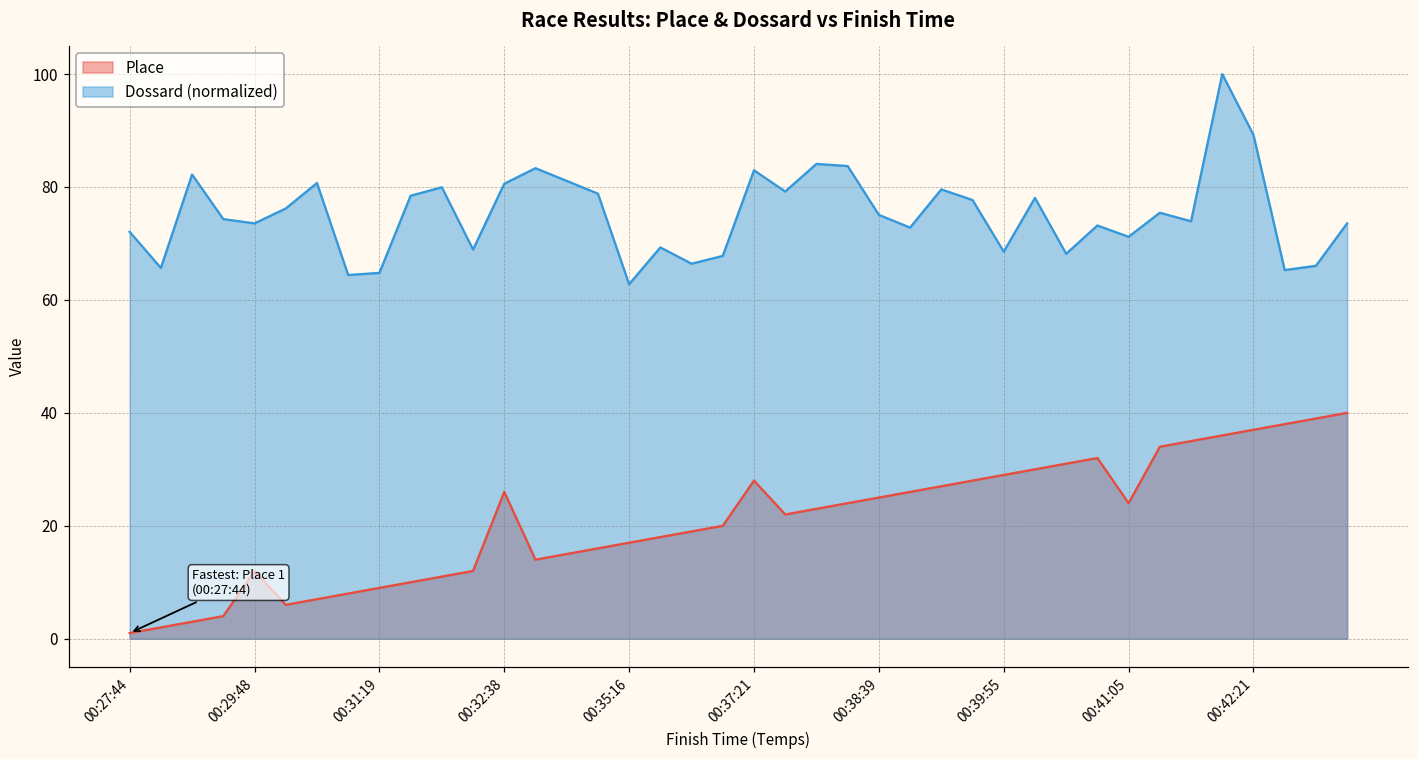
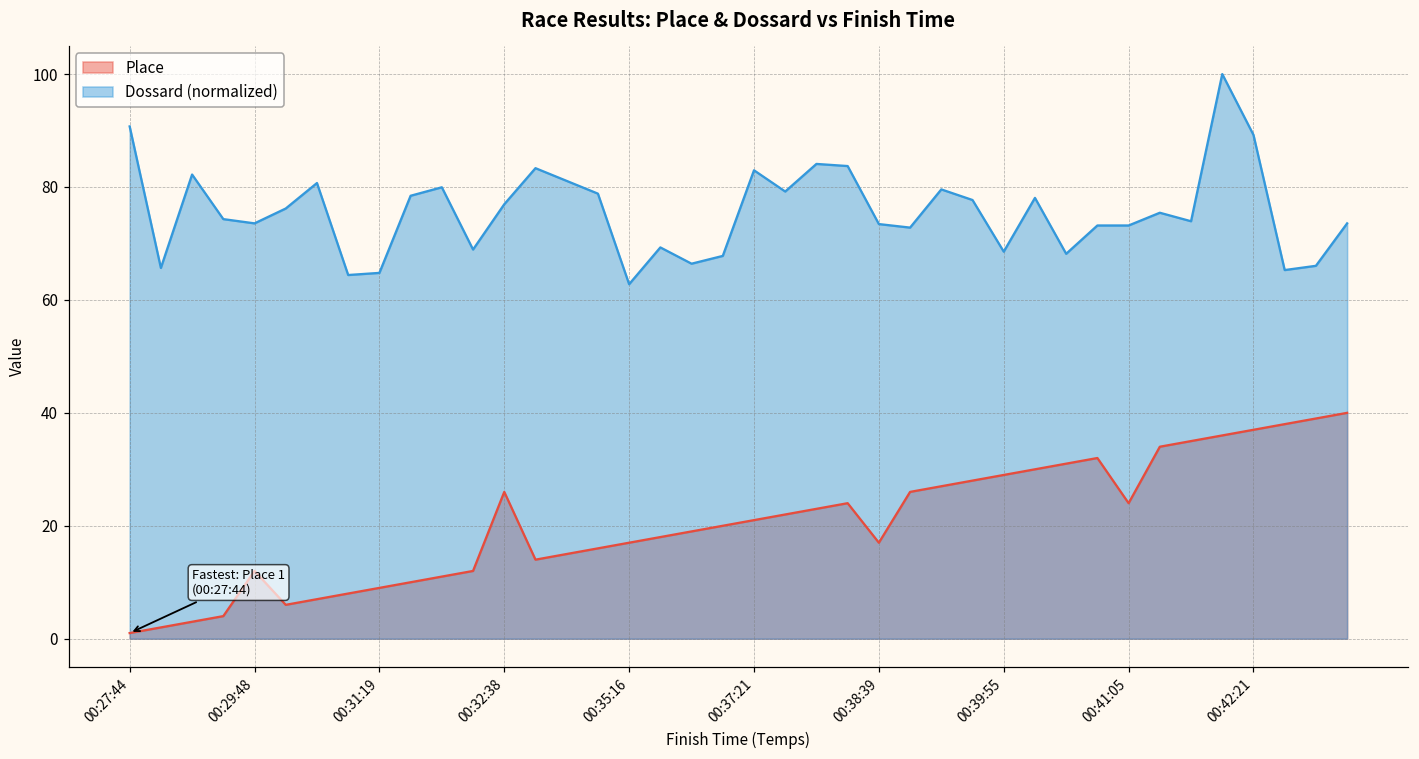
Dossard (normalized), 00:27:44: 72 -> 91
Dossard (normalized), 00:32:38: 81 -> 77
Place, 00:37:21: 28 -> 21
Place, 00:38:39: 25 -> 17
Dossard (normalized), 00:38:39: 75 -> 73
Dossard (normalized), 00:41:05: 71 -> 73
